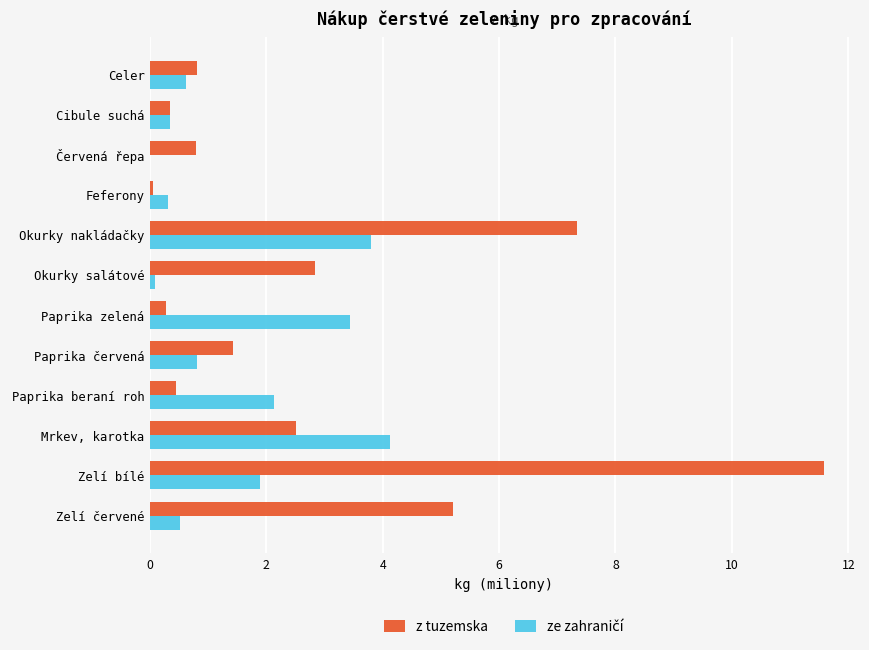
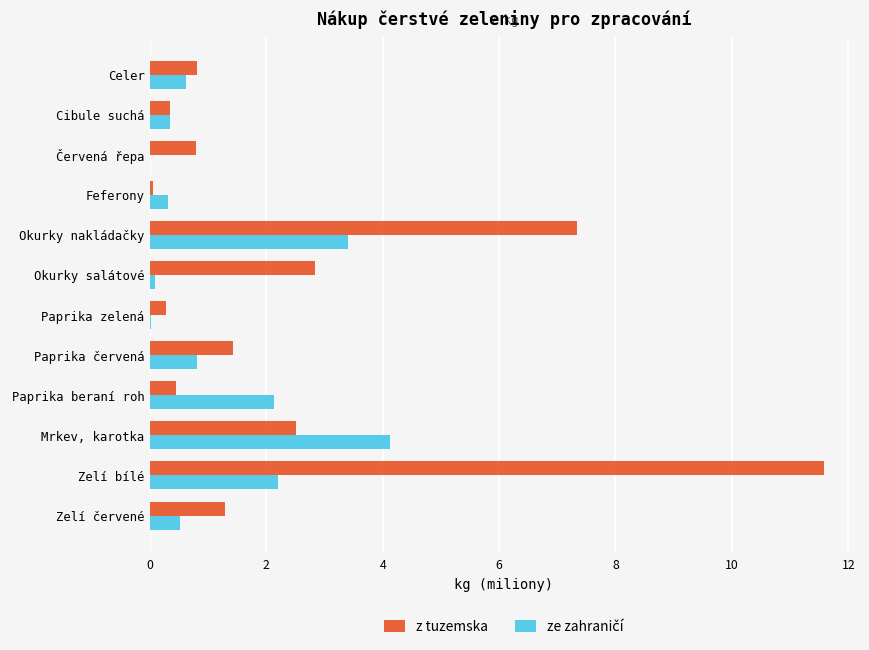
ze zahraničí, Okurky nakládačky: 3.8 -> 3.4
ze zahraničí, Paprika zelená: 3.4 -> 0.0
ze zahraničí, Zelí bílé: 1.9 -> 2.2
z tuzemska, Zelí červené: 5.2 -> 1.3
